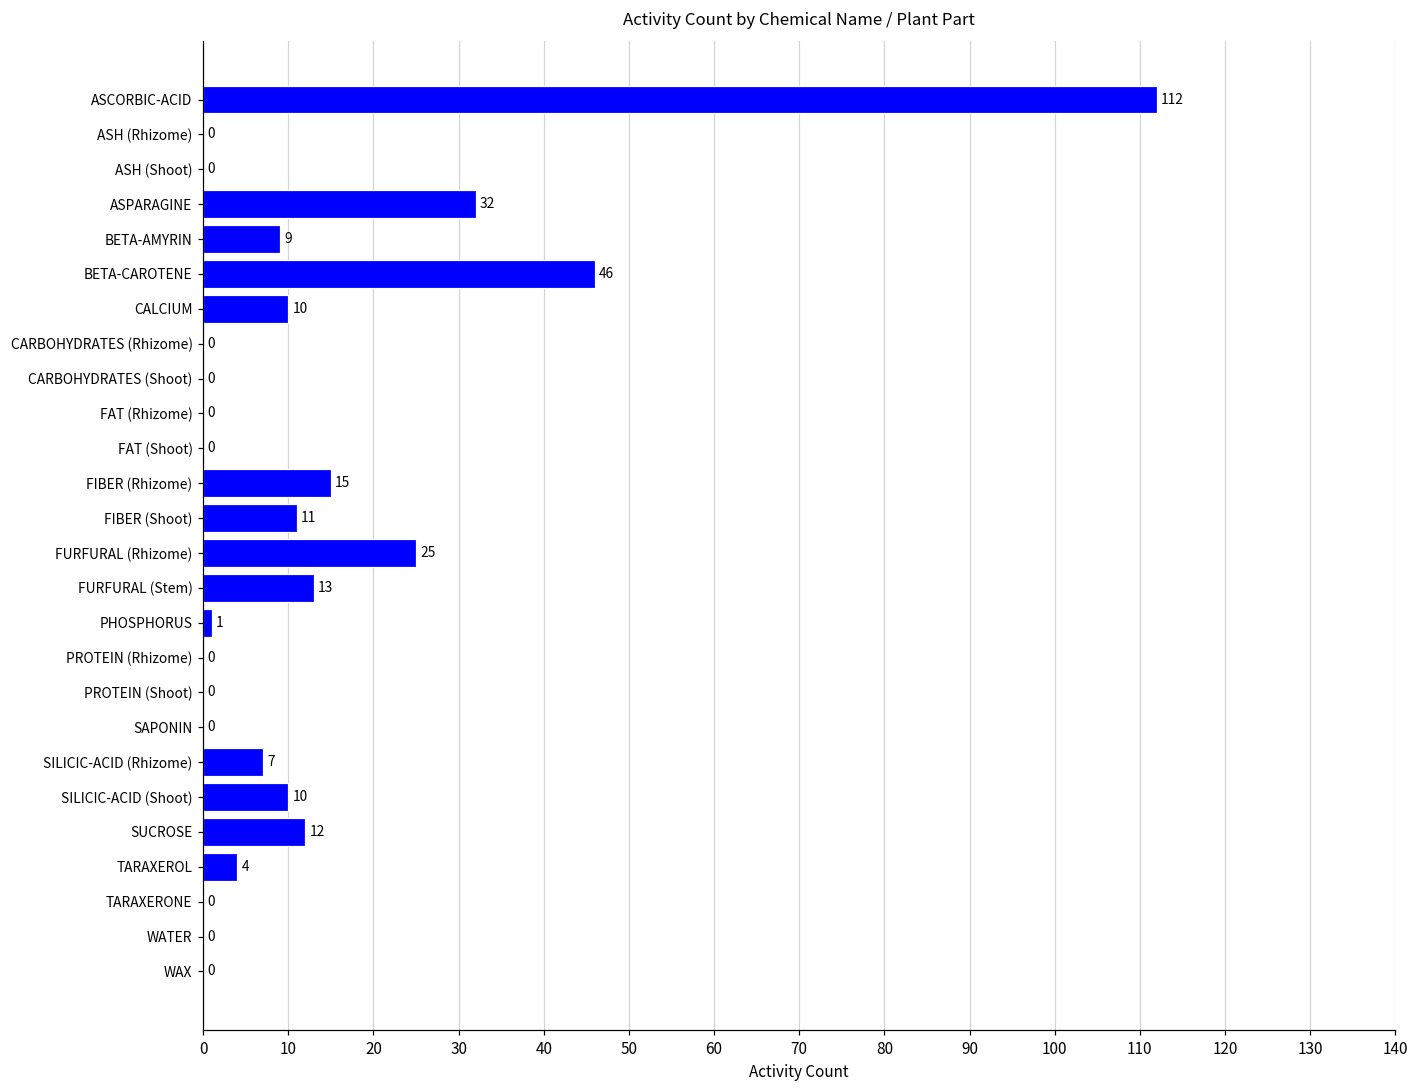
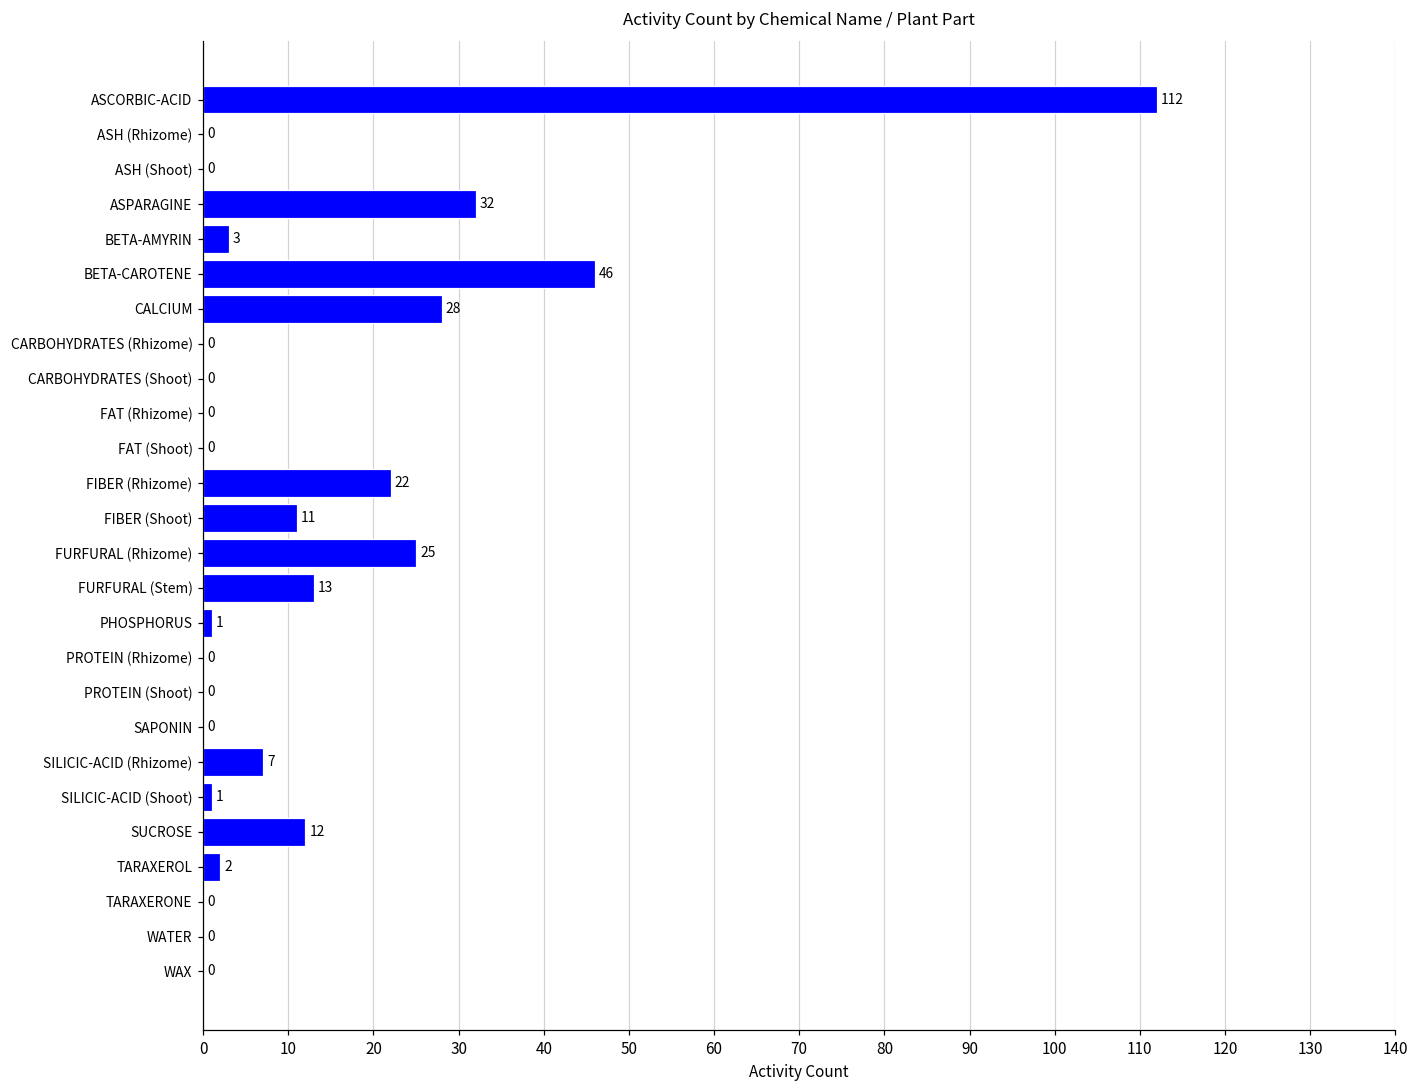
BETA-AMYRIN: 9 -> 3
CALCIUM: 10 -> 28
FIBER (Rhizome): 15 -> 22
SILICIC-ACID (Shoot): 10 -> 1
TARAXEROL: 4 -> 2
